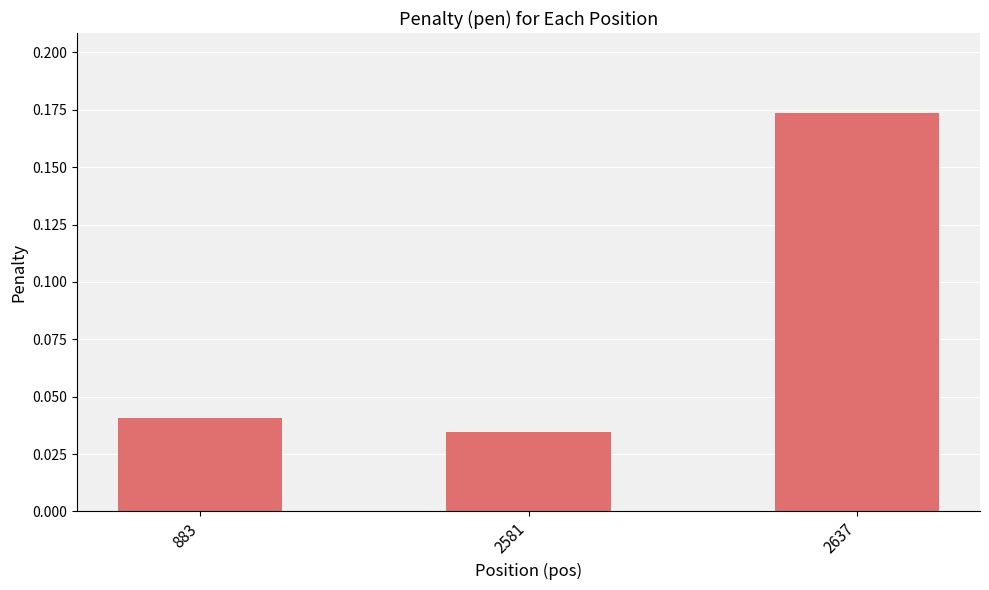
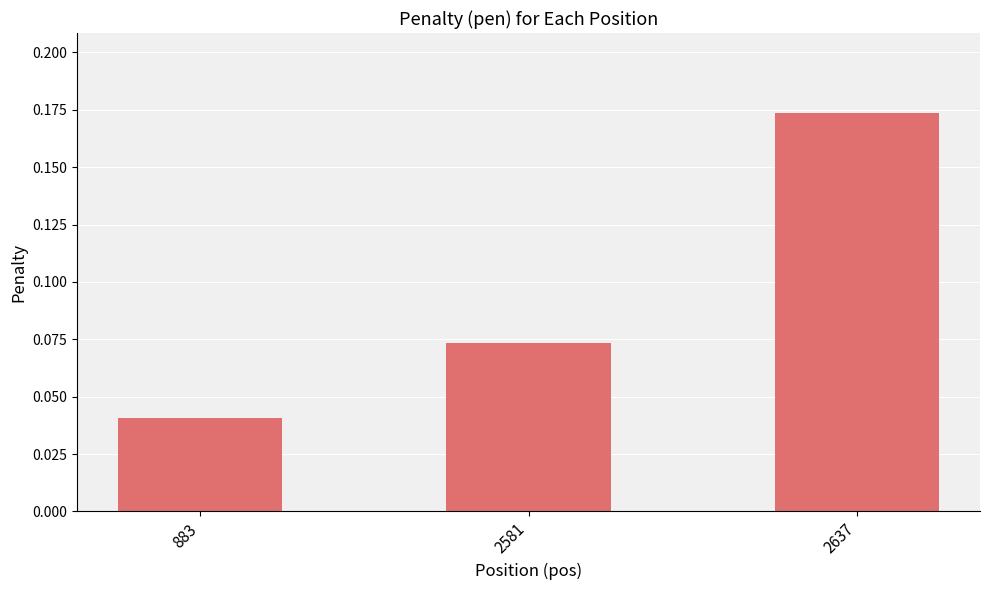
2581: 0.035 -> 0.074
